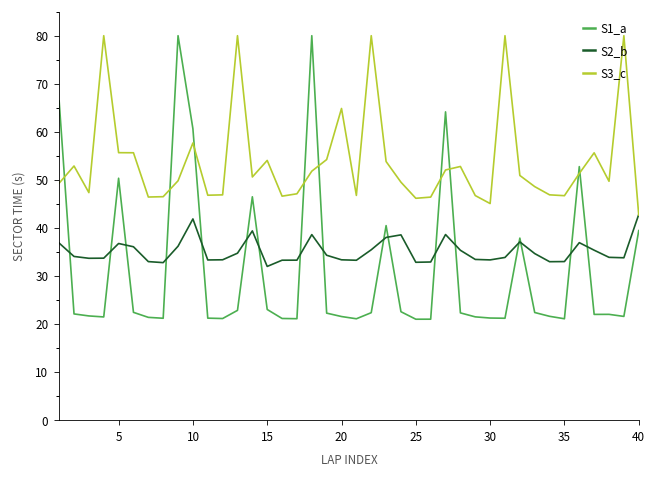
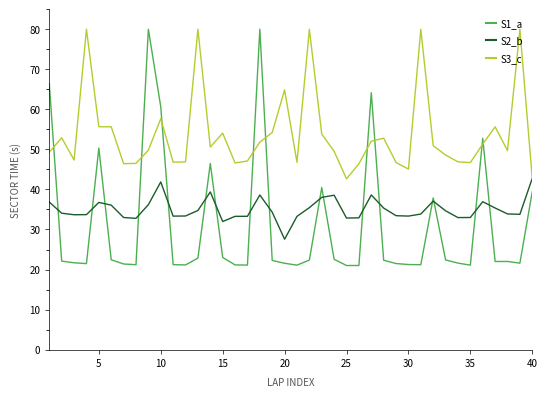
S2_b, 20: 33 -> 28
S3_c, 25: 46 -> 43
